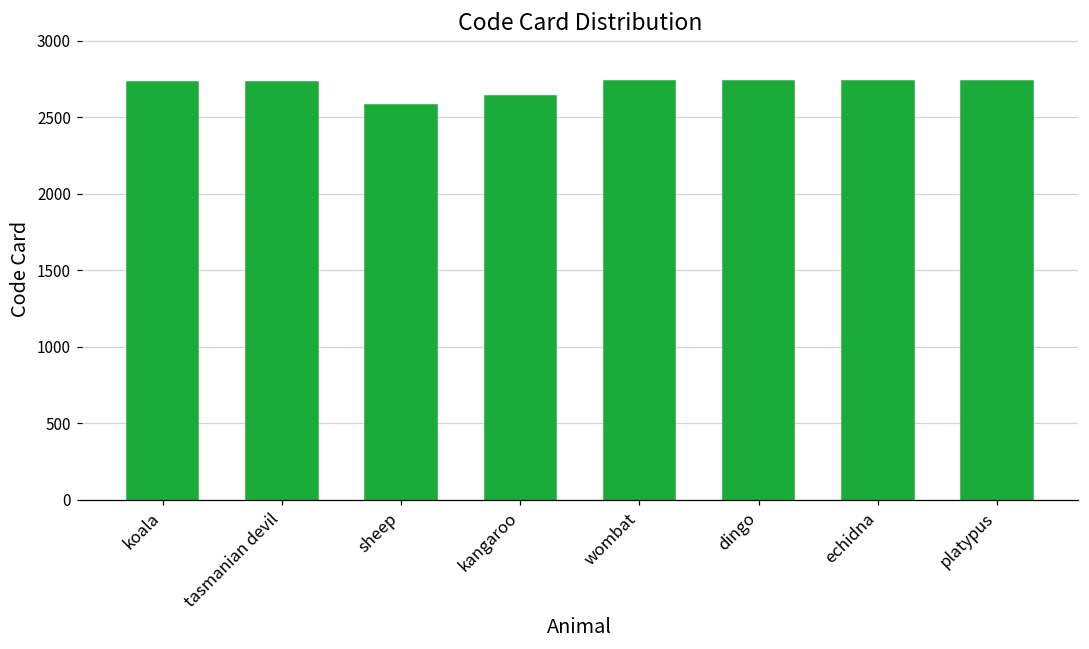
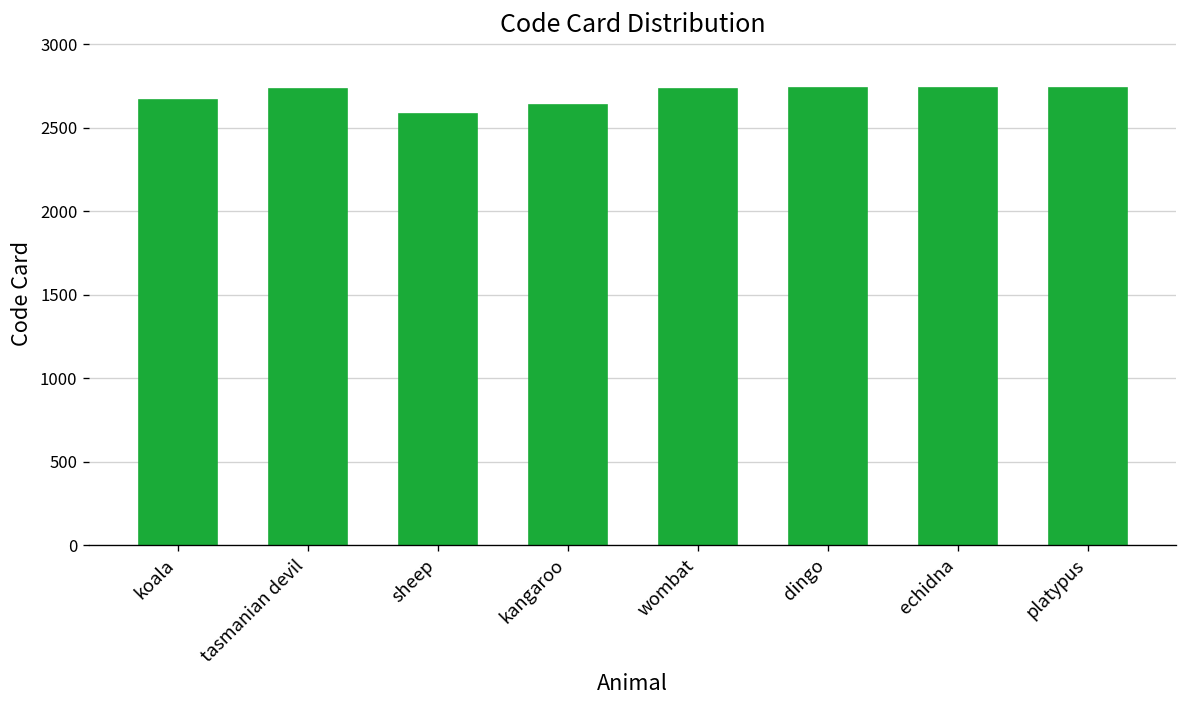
koala: 2730 -> 2670
